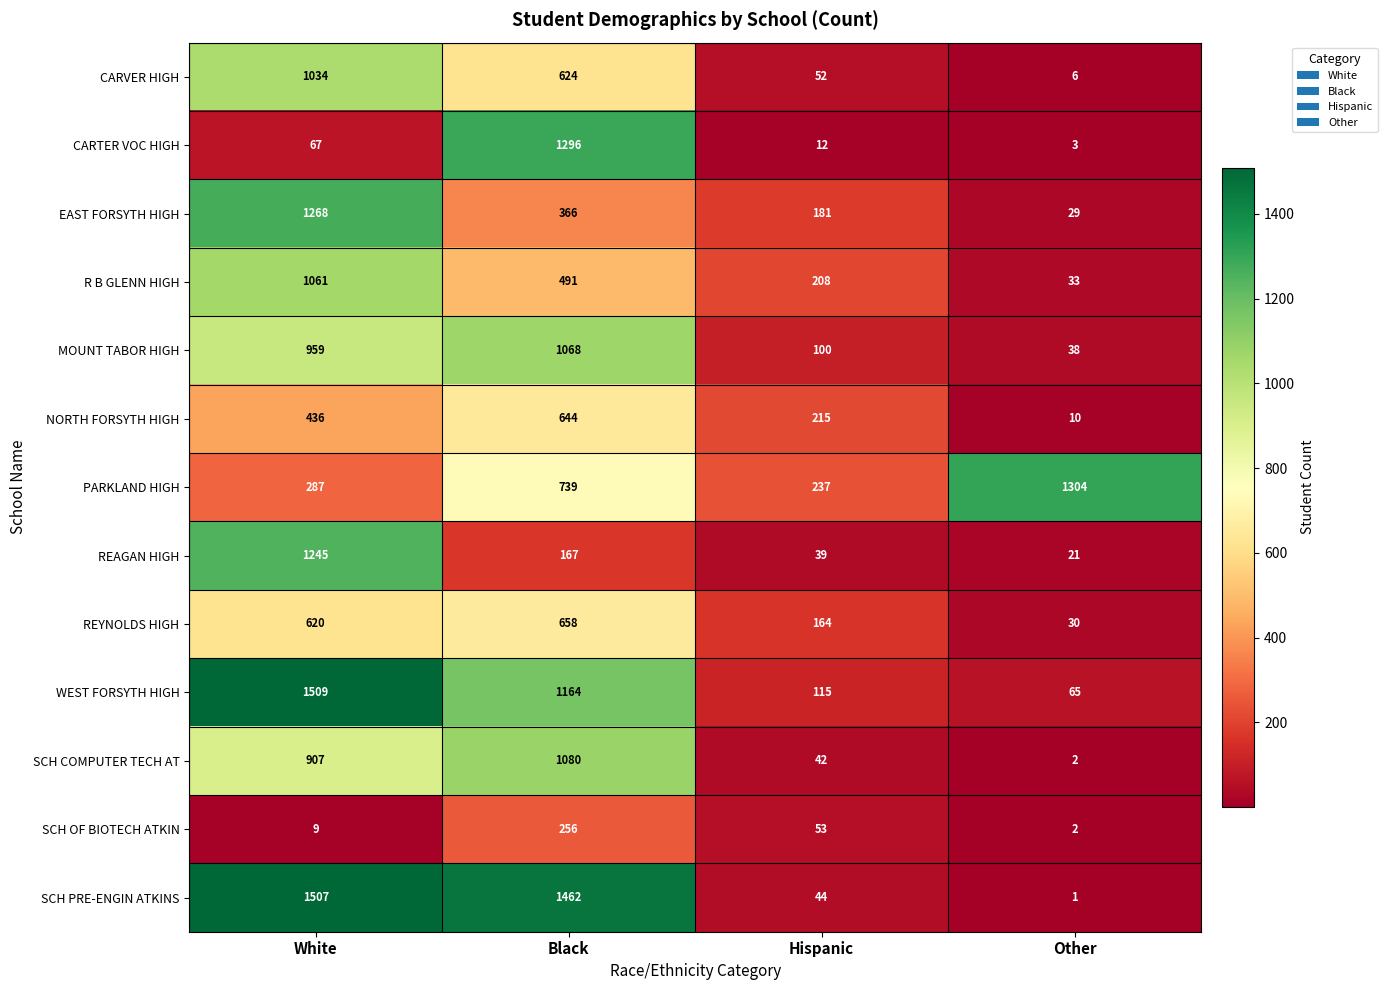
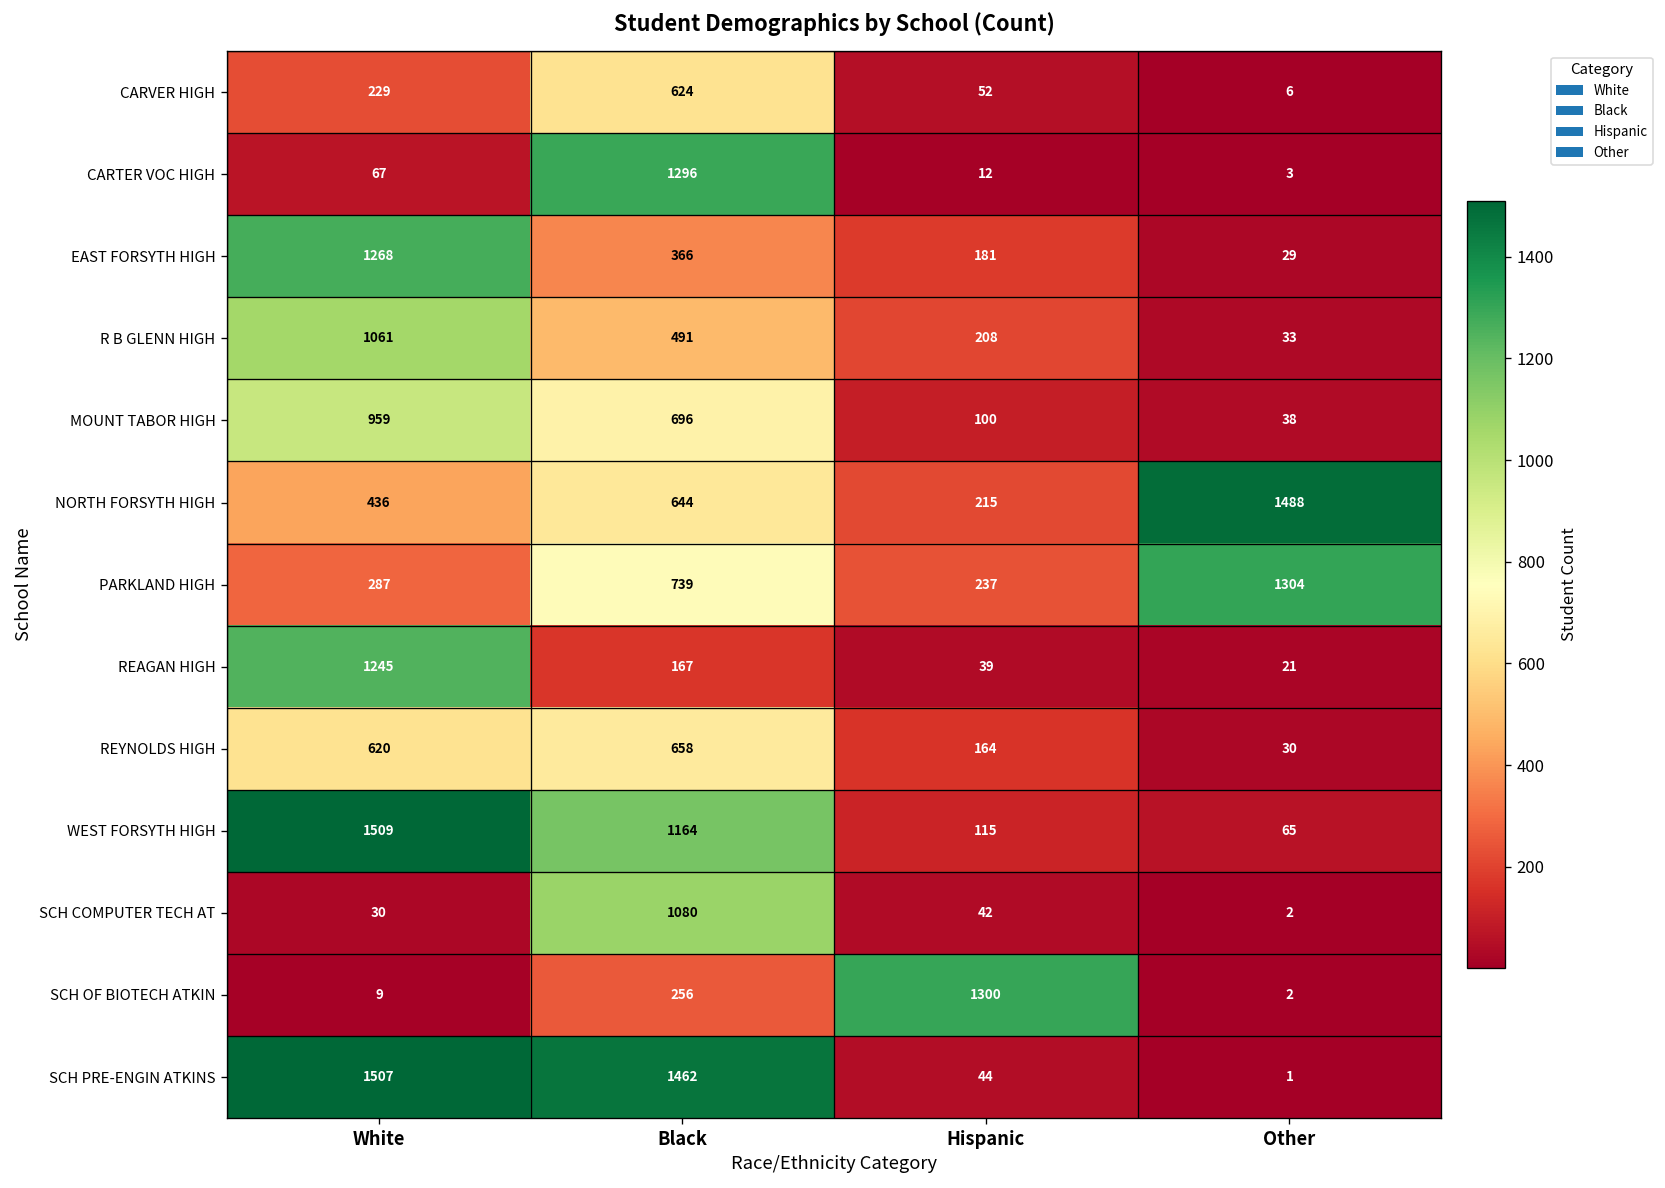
CARVER HIGH, White: 1034 -> 229
MOUNT TABOR HIGH, Black: 1068 -> 696
NORTH FORSYTH HIGH, Other: 10 -> 1488
SCH COMPUTER TECH AT, White: 907 -> 30
SCH OF BIOTECH ATKIN, Hispanic: 53 -> 1300
